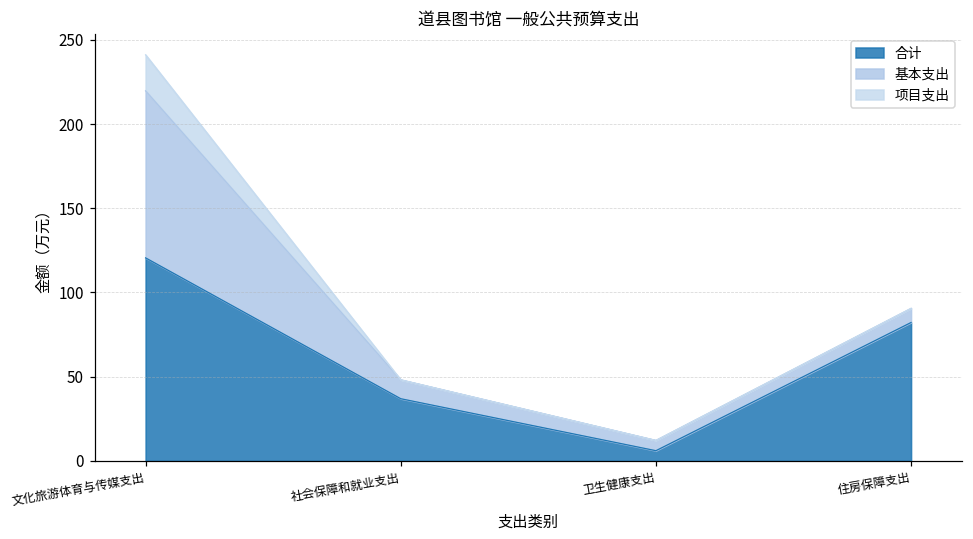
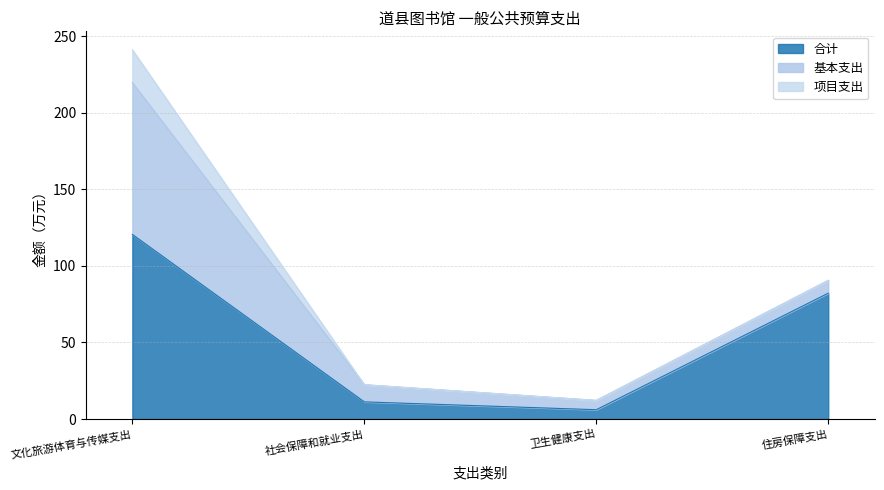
合计, 社会保障和就业支出: 37 -> 11
